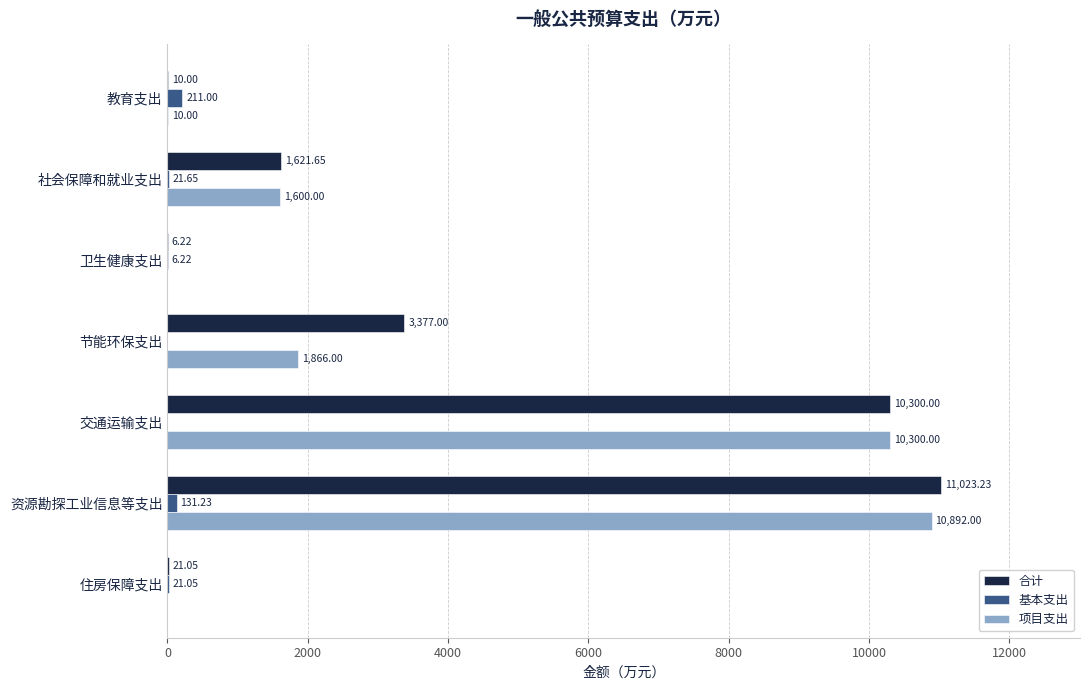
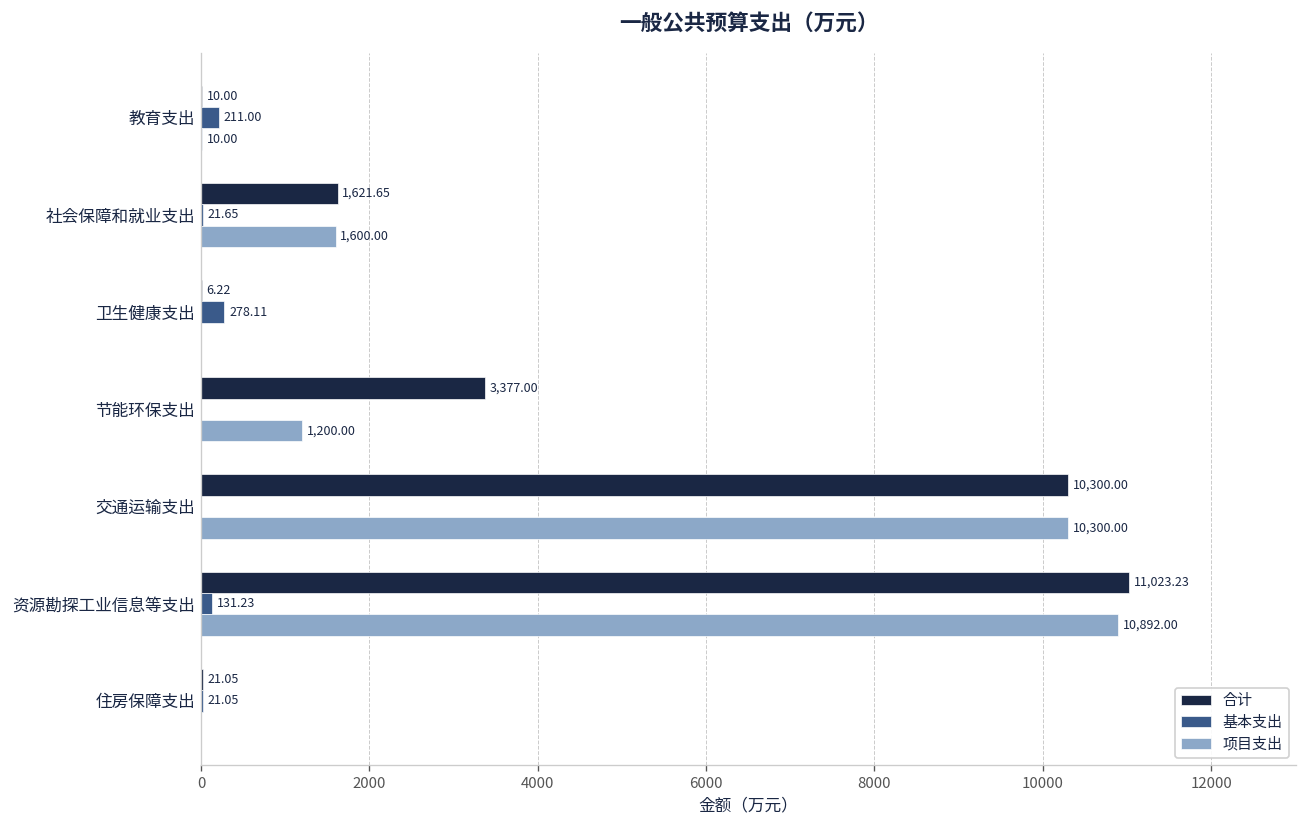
基本支出, 卫生健康支出: 6.22 -> 278.11
项目支出, 节能环保支出: 1,866.00 -> 1,200.00
